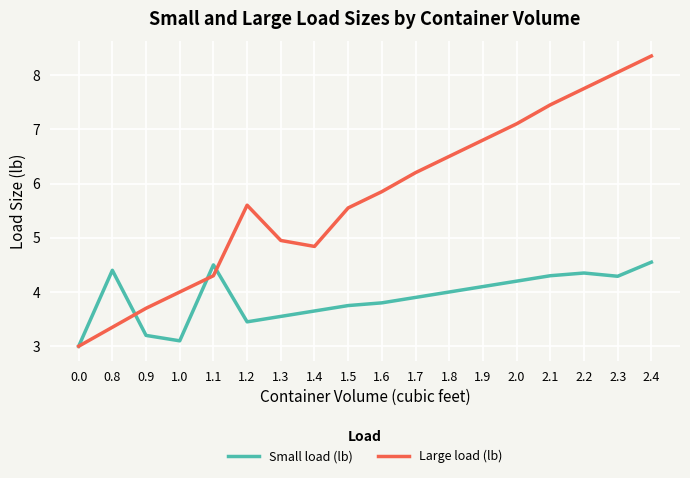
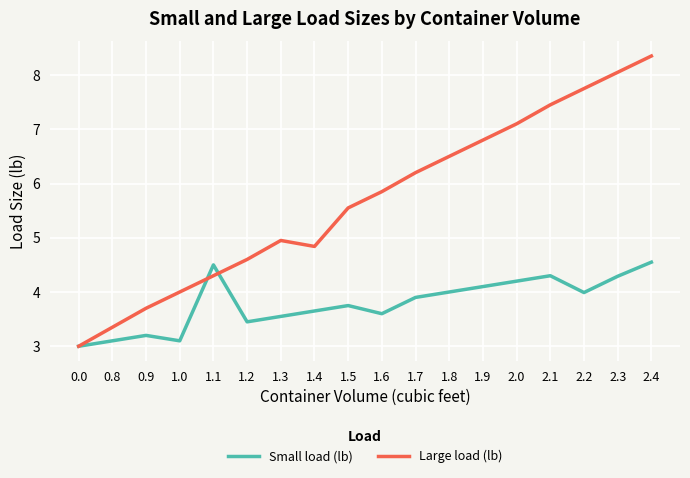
Small load (lb), 0.8: 4.4 -> 3.1
Large load (lb), 1.2: 5.6 -> 4.6
Small load (lb), 1.6: 3.8 -> 3.6
Small load (lb), 2.2: 4.4 -> 4.0
